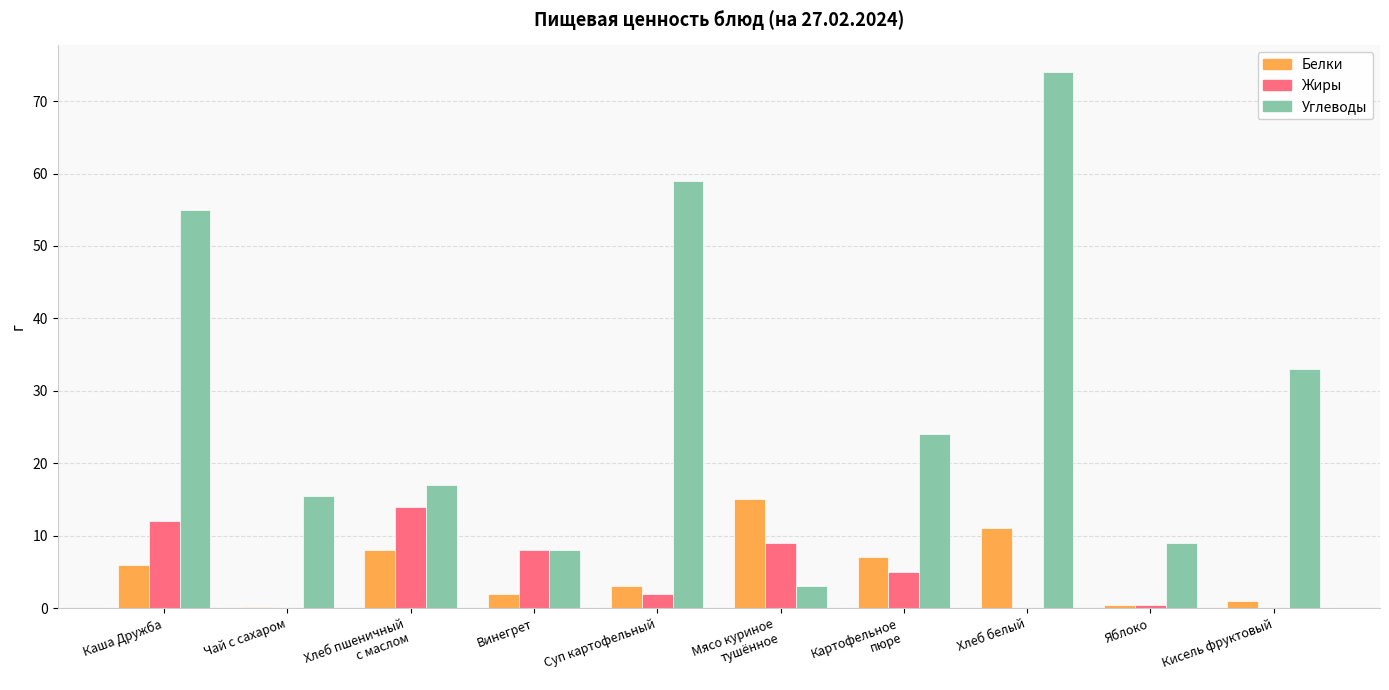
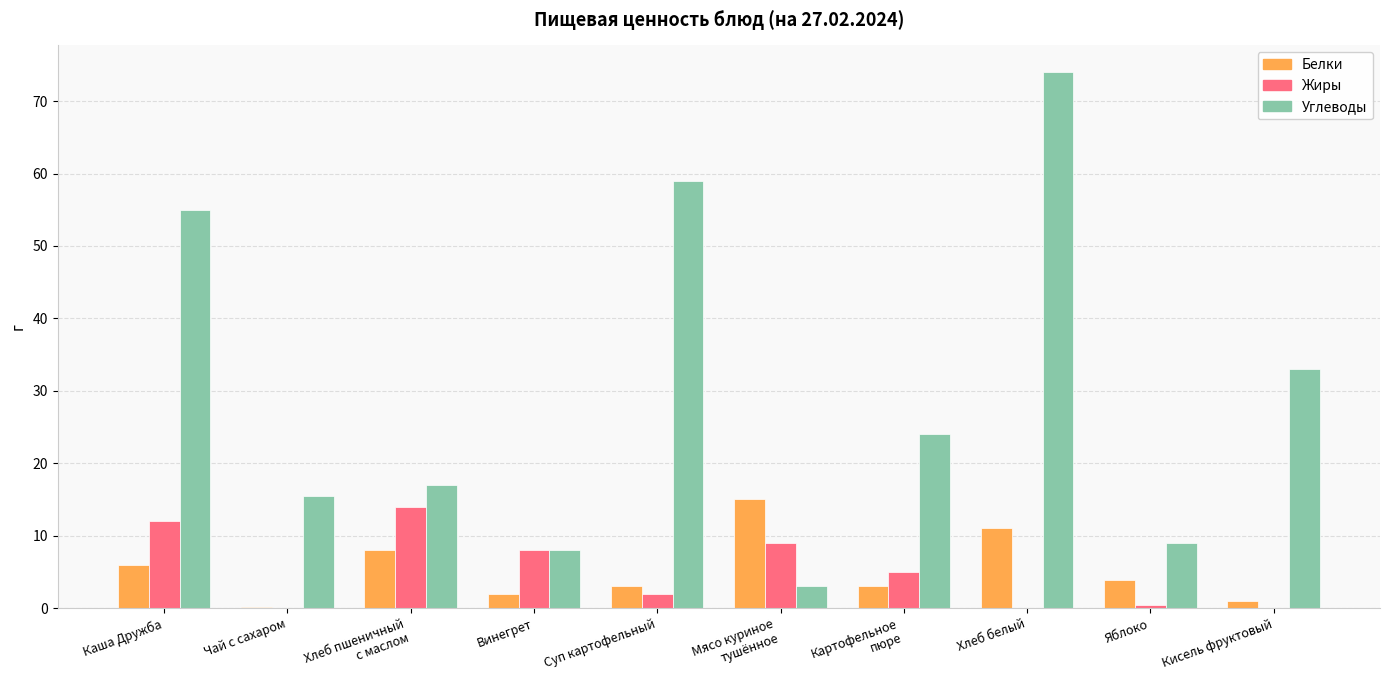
Белки, Картофельное пюре: 7 -> 3
Белки, Яблоко: 0 -> 4
